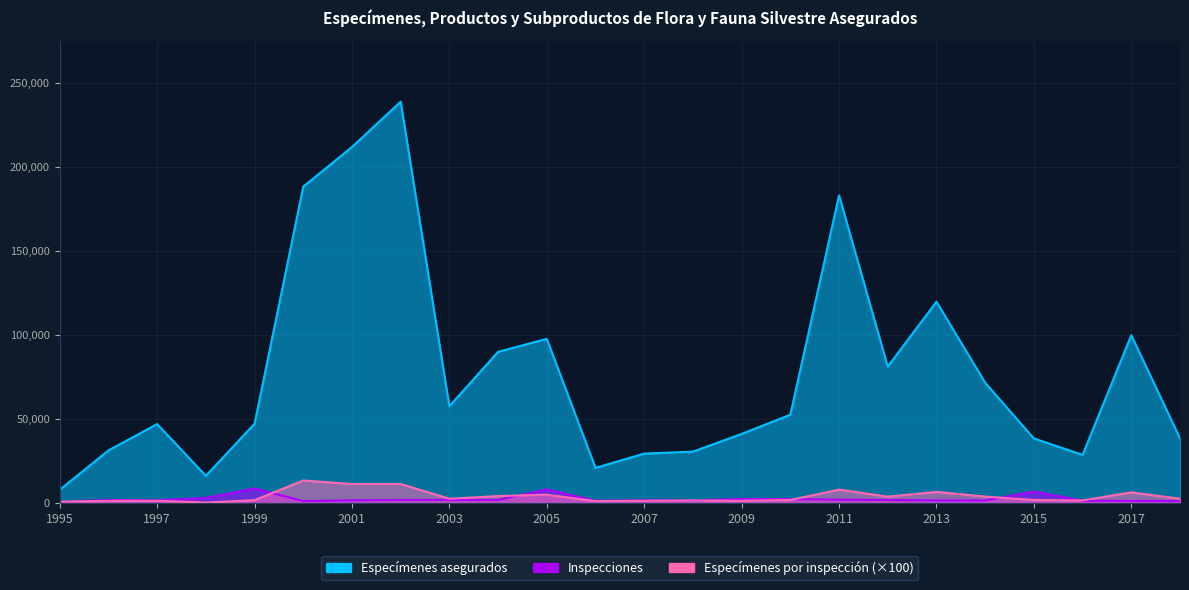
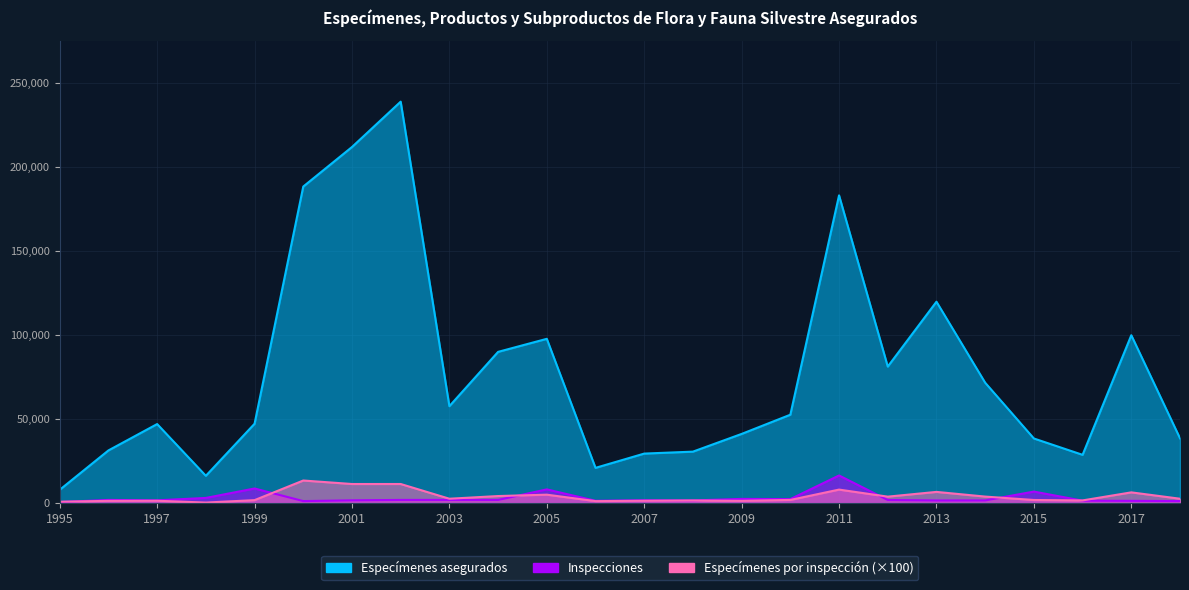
Inspecciones, 2011: 2,000 -> 17,000
